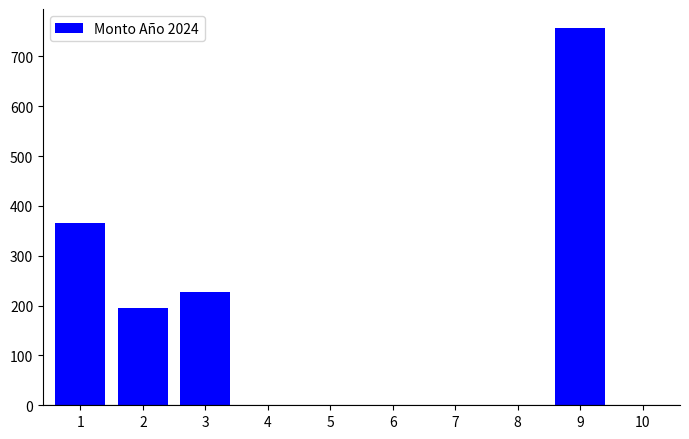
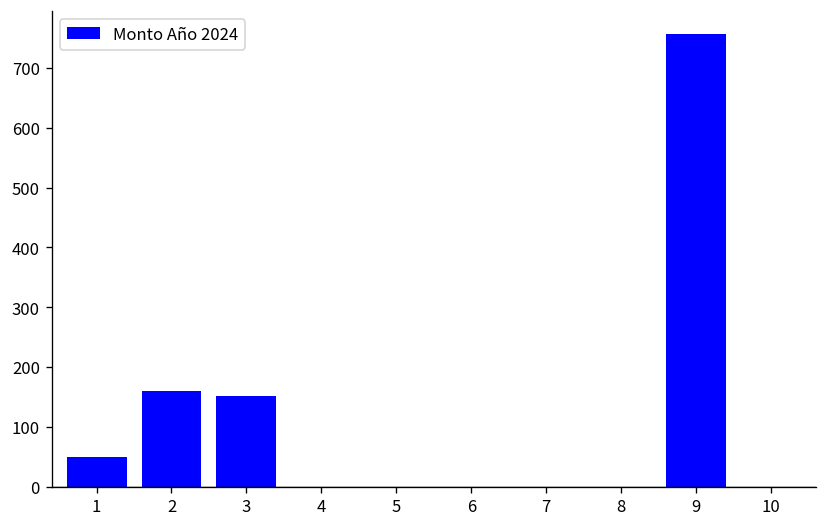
1: 360 -> 50
2: 200 -> 160
3: 230 -> 150
